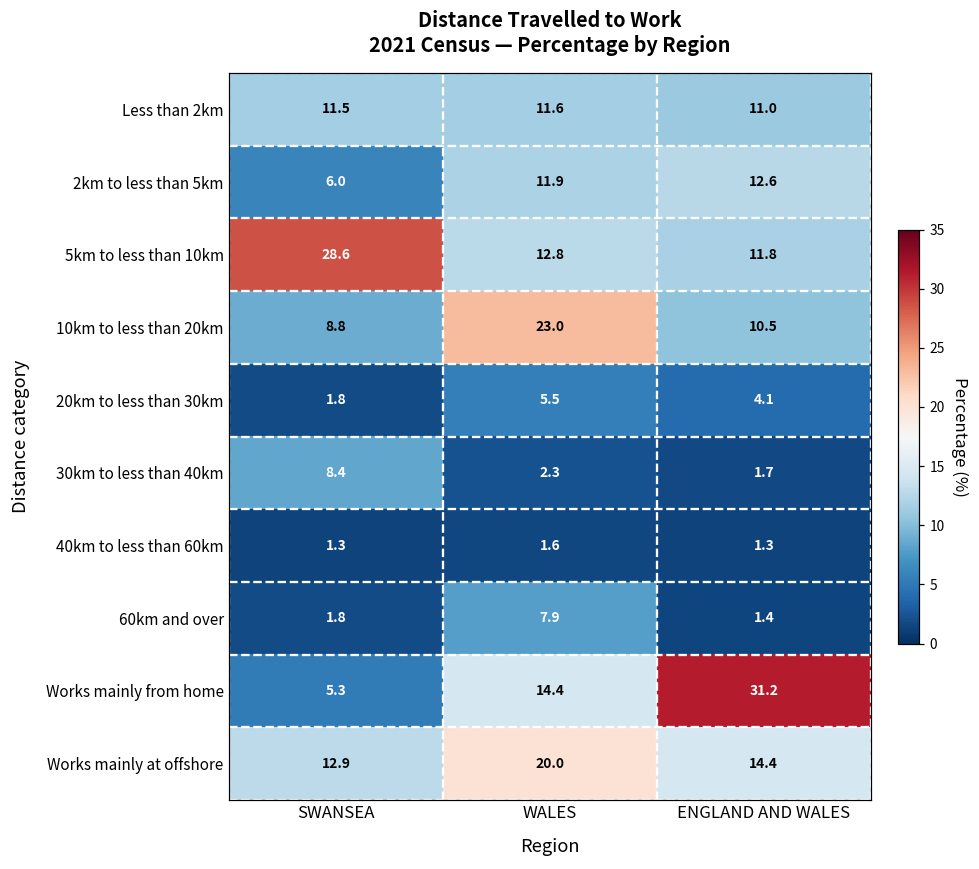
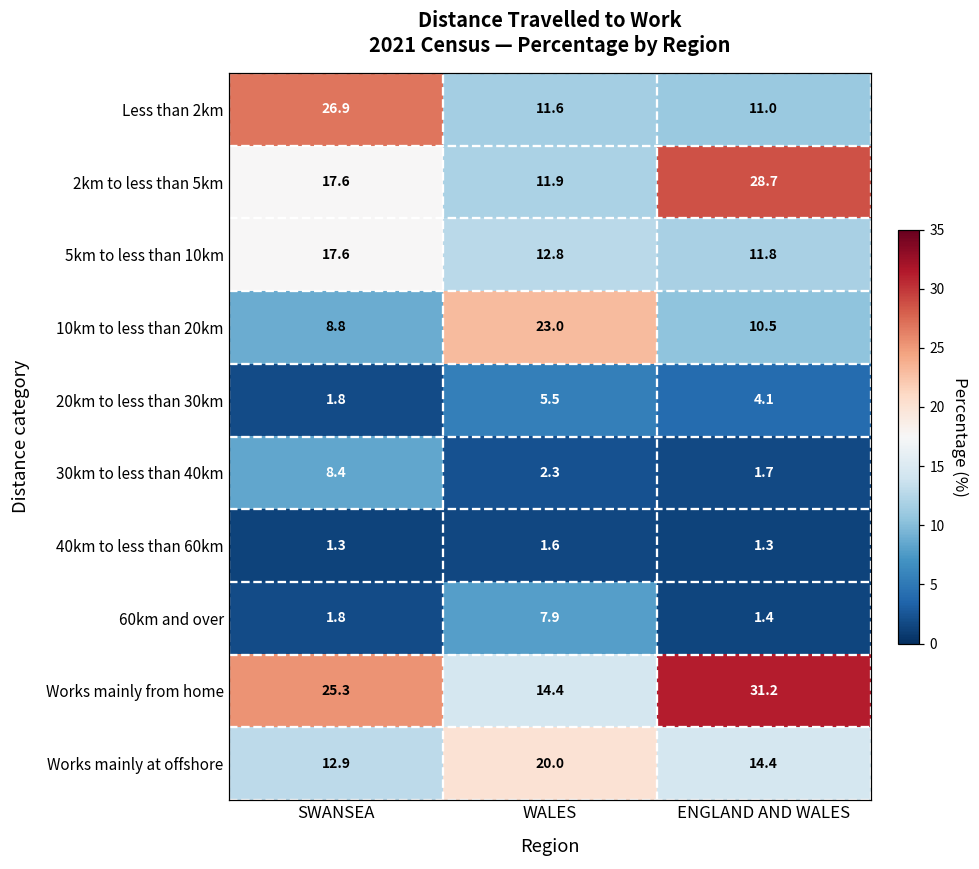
Less than 2km, SWANSEA: 11.5 -> 26.9
2km to less than 5km, SWANSEA: 6.0 -> 17.6
2km to less than 5km, ENGLAND AND WALES: 12.6 -> 28.7
5km to less than 10km, SWANSEA: 28.6 -> 17.6
Works mainly from home, SWANSEA: 5.3 -> 25.3
